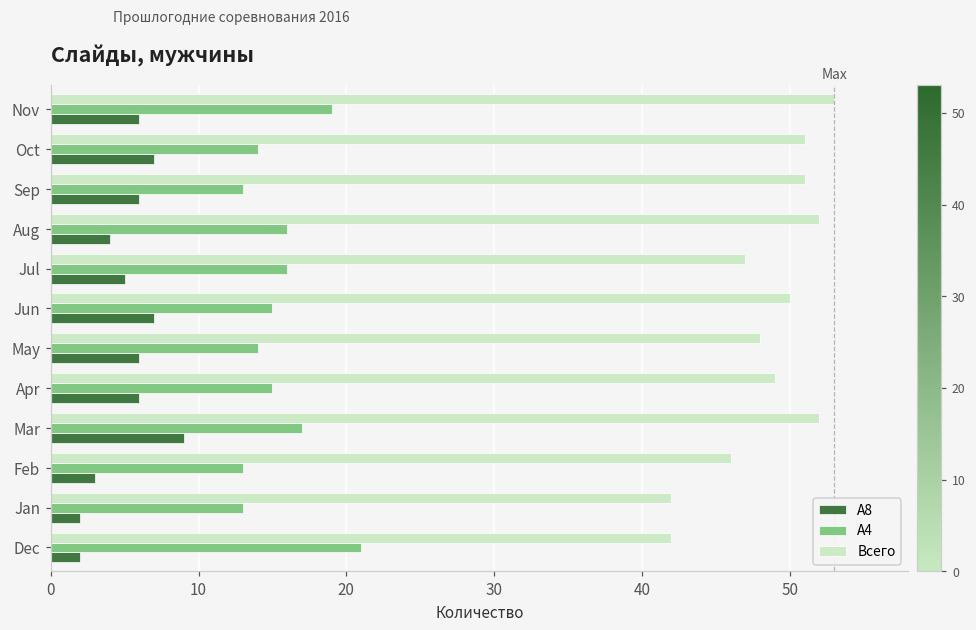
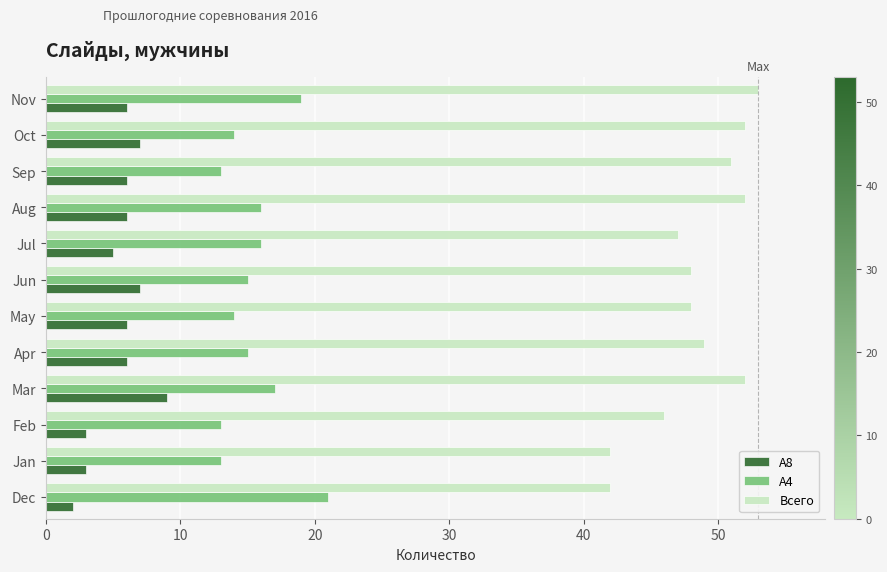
Всего, Oct: 51 -> 52
A8, Aug: 4 -> 6
Всего, Jun: 50 -> 48
A8, Jan: 2 -> 3
